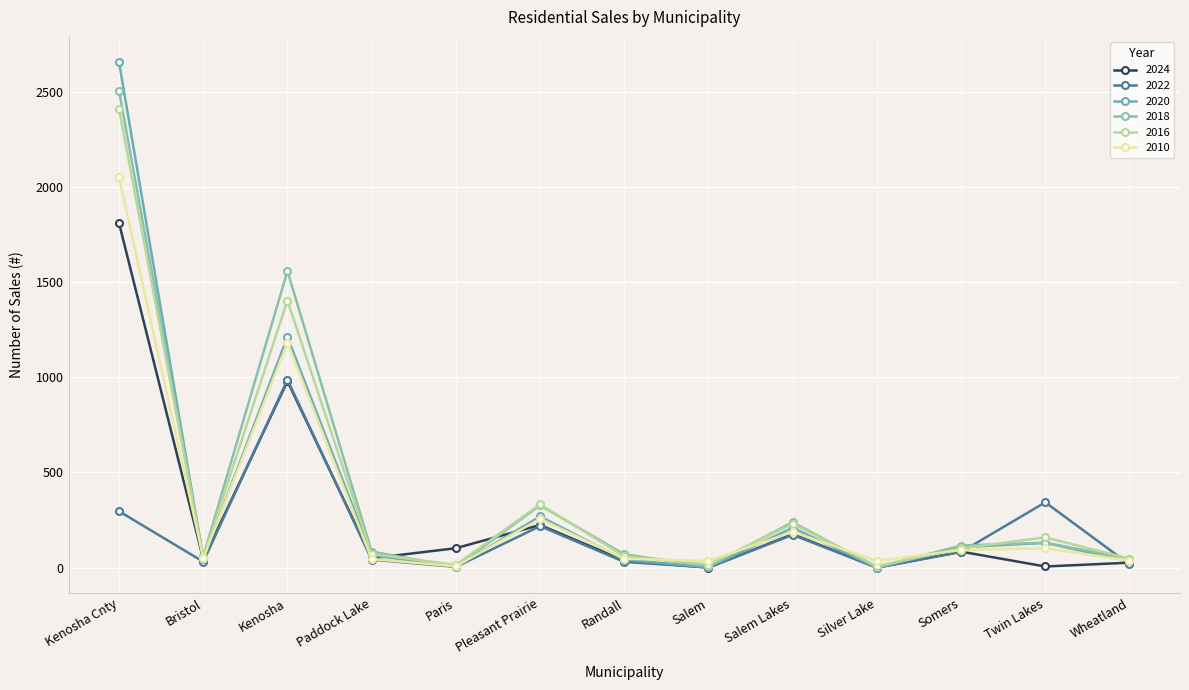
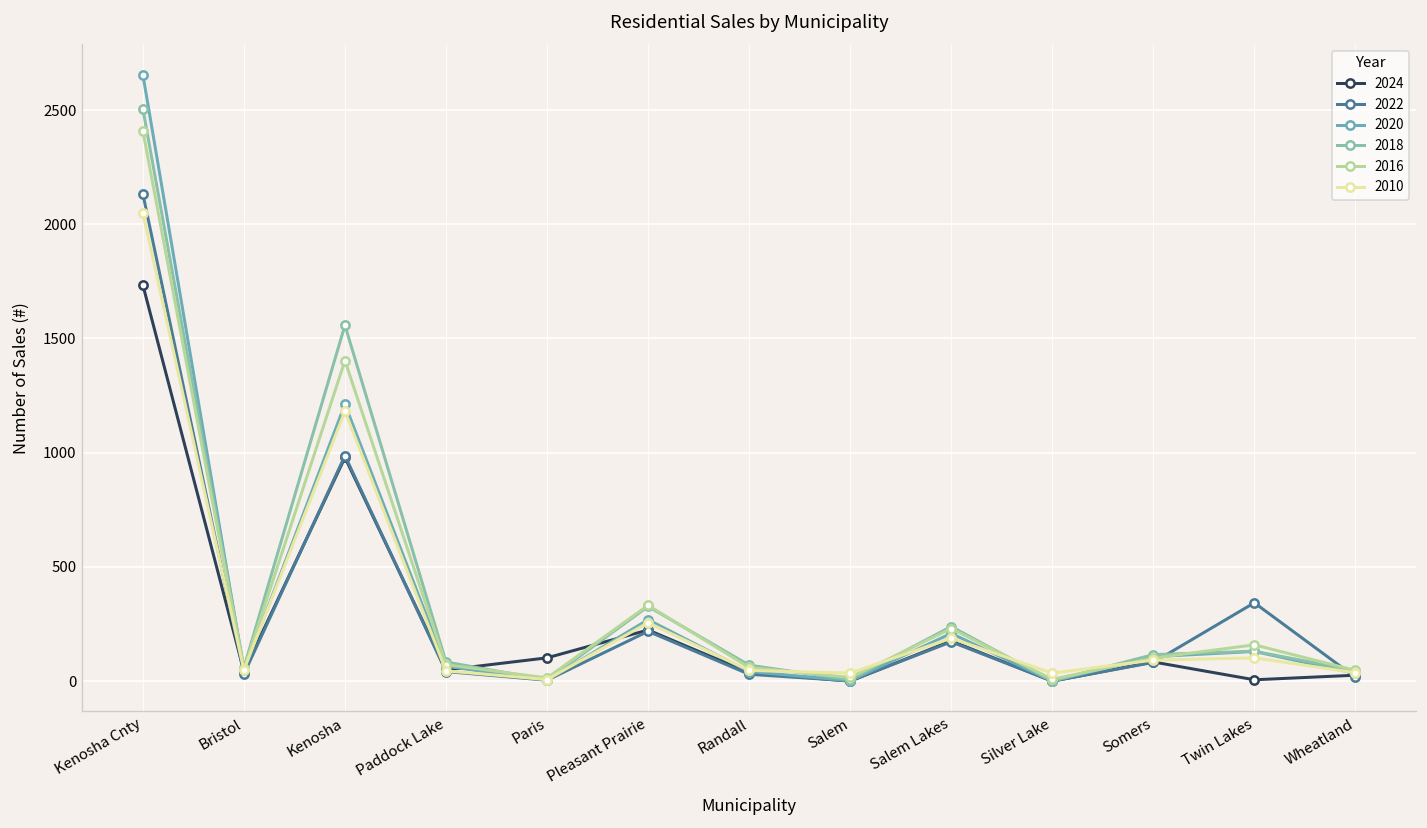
2024, Kenosha Cnty: 1810 -> 1730
2022, Kenosha Cnty: 300 -> 2130
